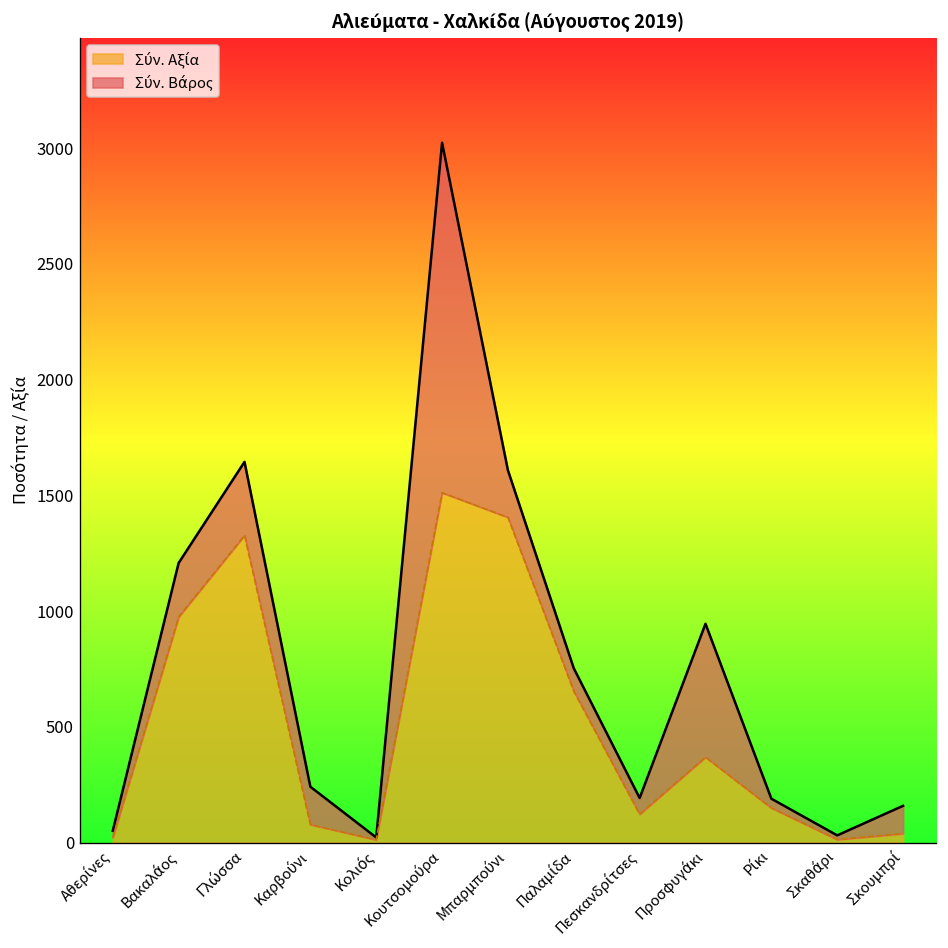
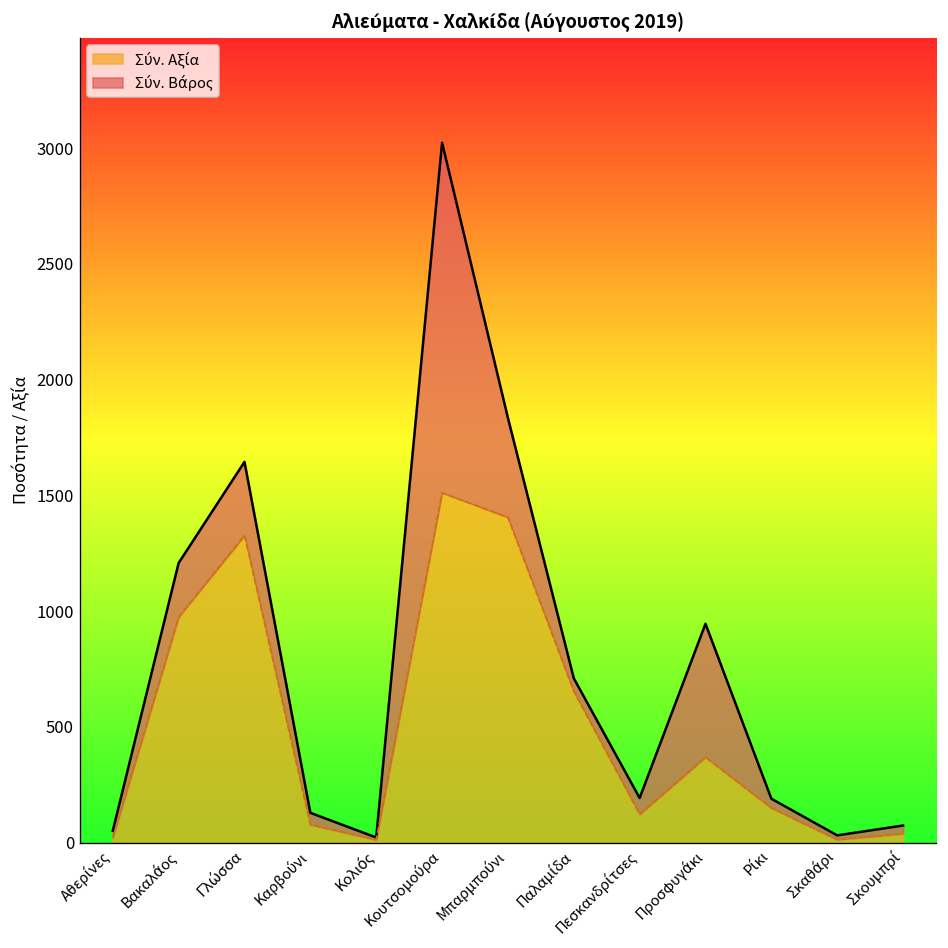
Σύν. Βάρος, Καρβούνι: 160 -> 50
Σύν. Βάρος, Μπαρμπούνι: 200 -> 430
Σύν. Βάρος, Παλαμίδα: 100 -> 60
Σύν. Βάρος, Σκουμπρί: 120 -> 40
